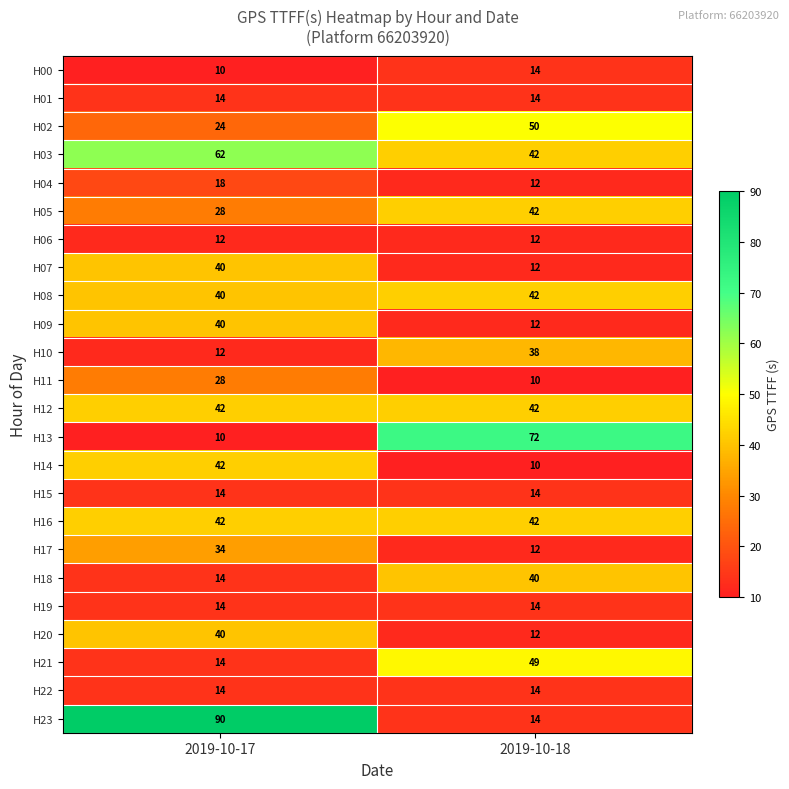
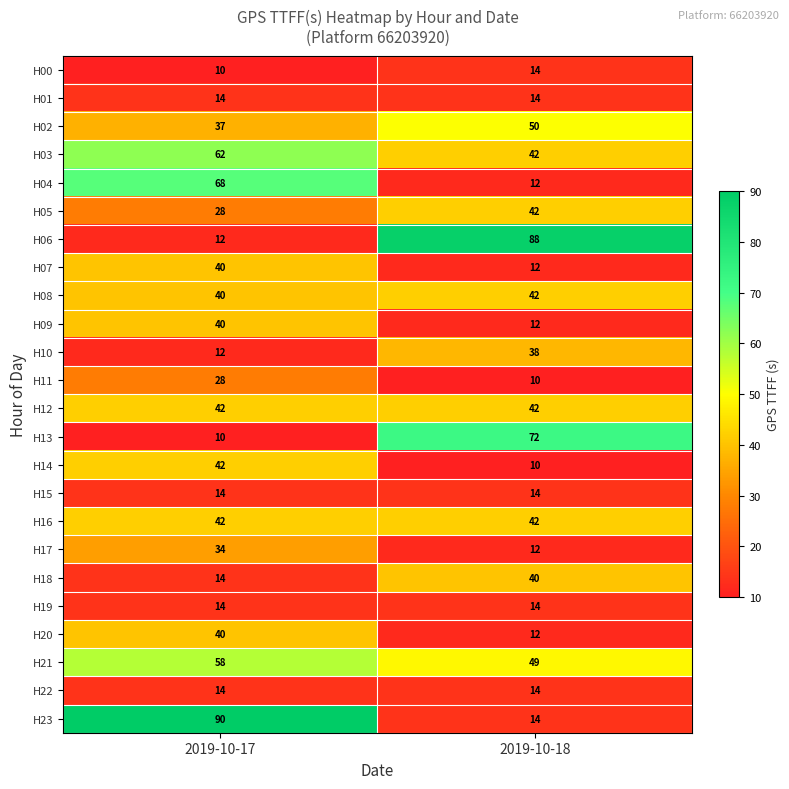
H02, 2019-10-17: 24 -> 37
H04, 2019-10-17: 18 -> 68
H06, 2019-10-18: 12 -> 88
H21, 2019-10-17: 14 -> 58
